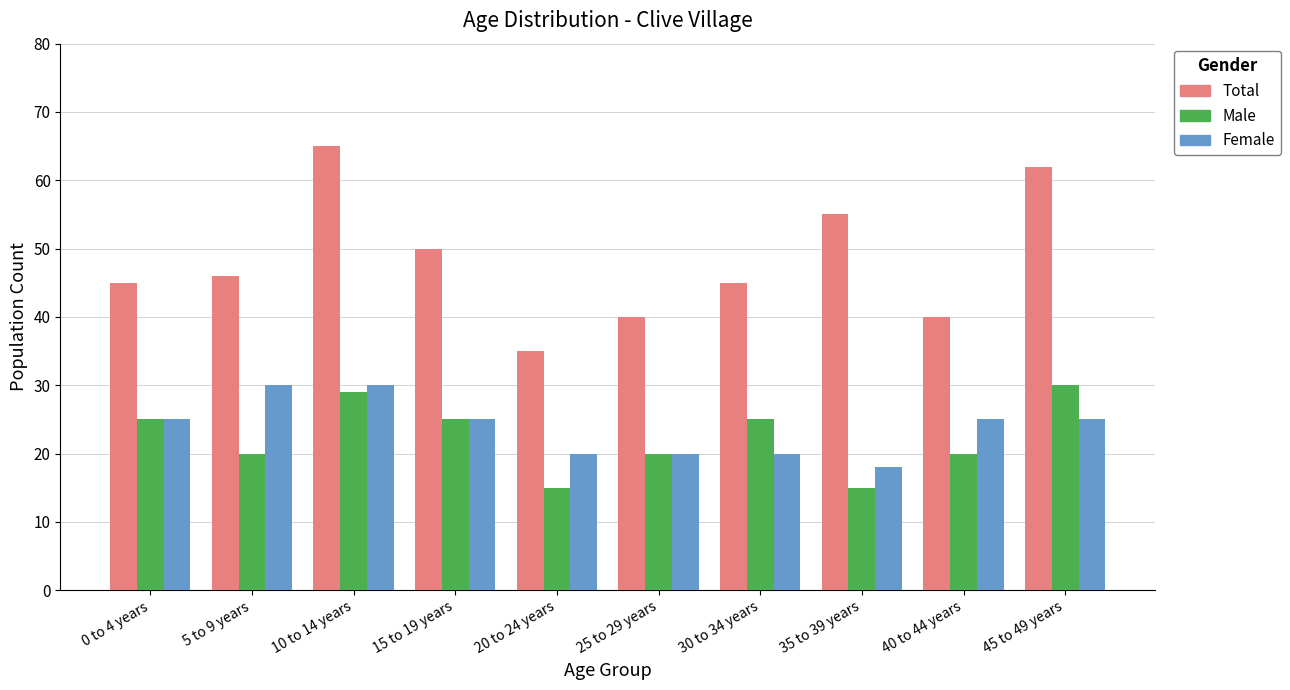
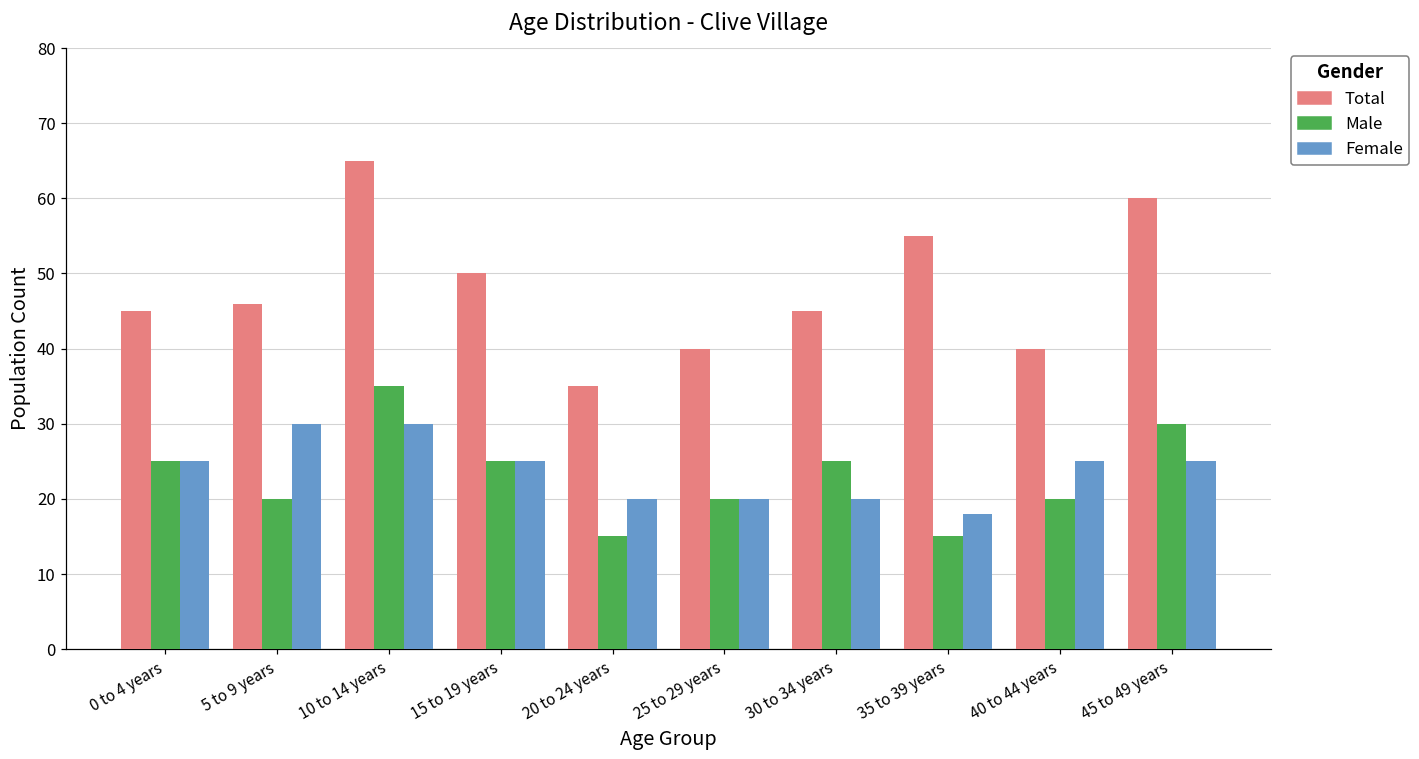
Male, 10 to 14 years: 29 -> 35
Total, 45 to 49 years: 62 -> 60
